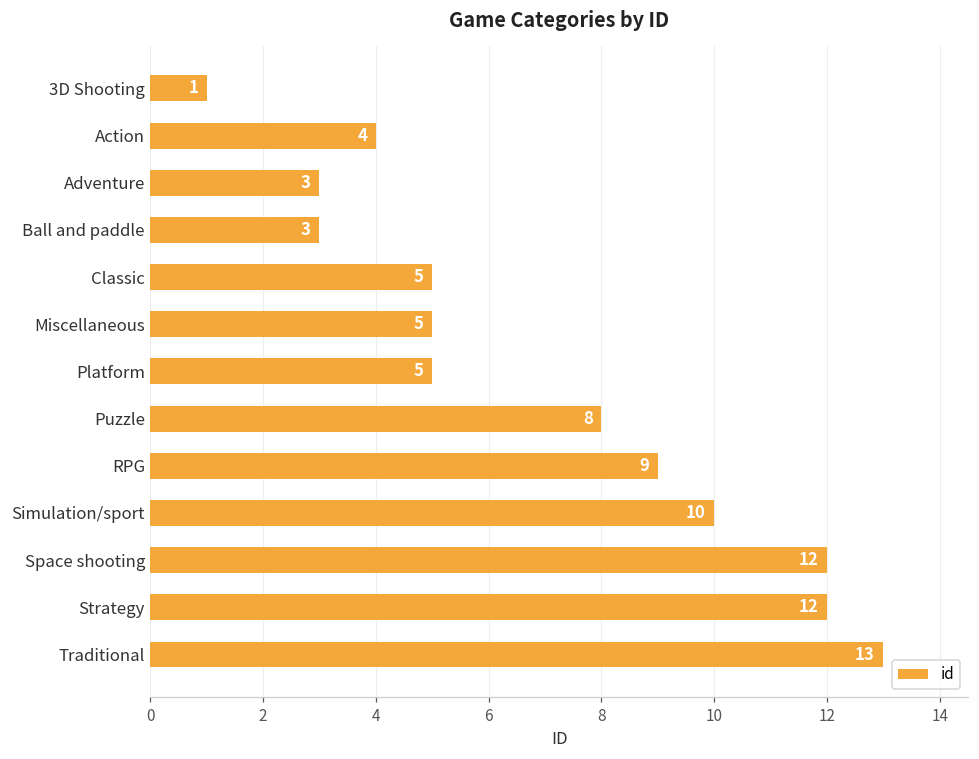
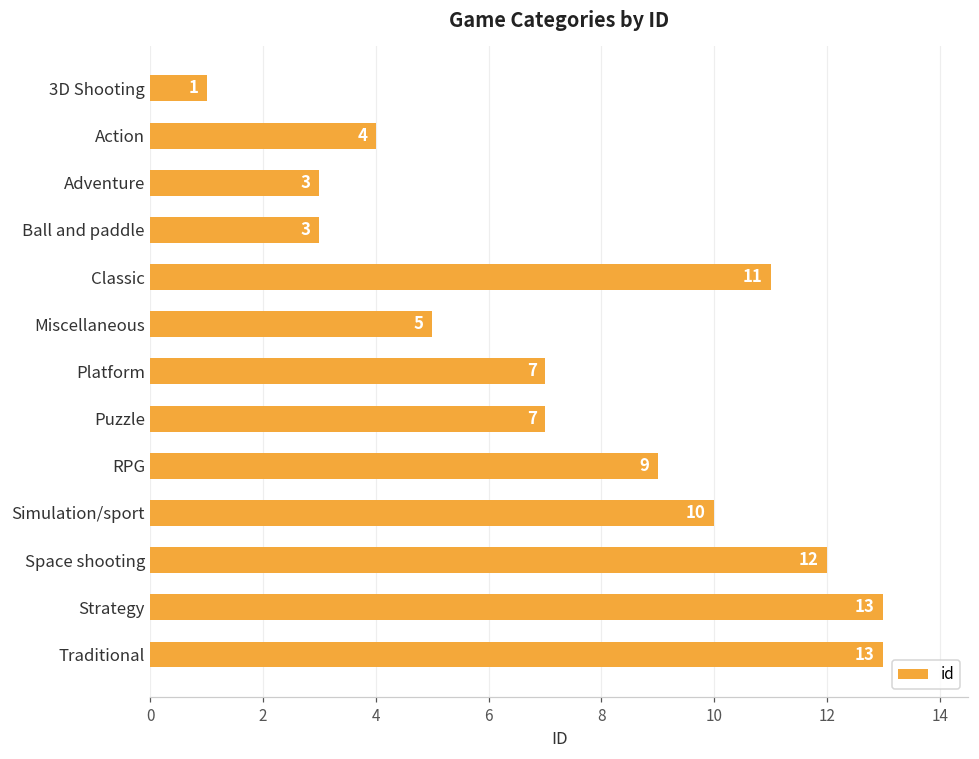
Classic: 5 -> 11
Platform: 5 -> 7
Puzzle: 8 -> 7
Strategy: 12 -> 13
